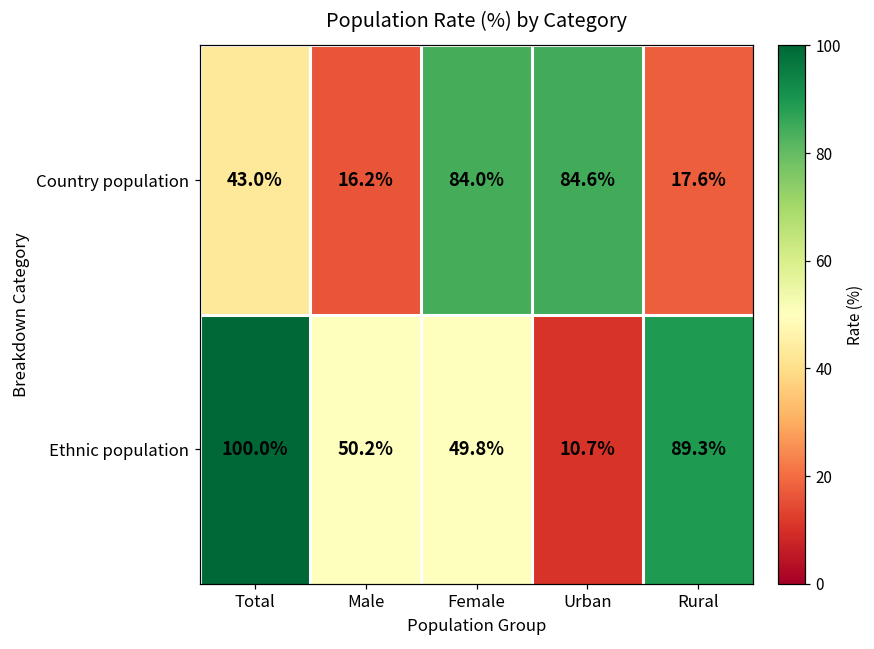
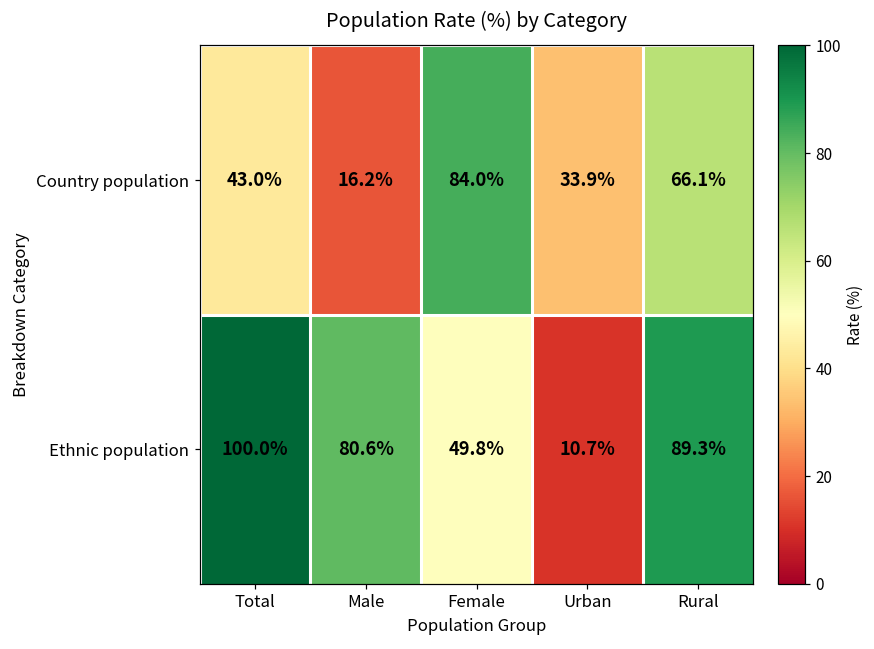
Country population, Urban: 84.6% -> 33.9%
Country population, Rural: 17.6% -> 66.1%
Ethnic population, Male: 50.2% -> 80.6%
